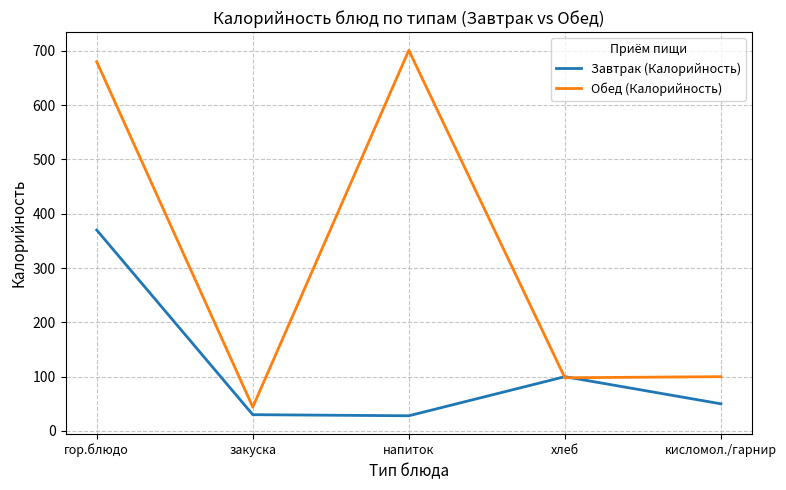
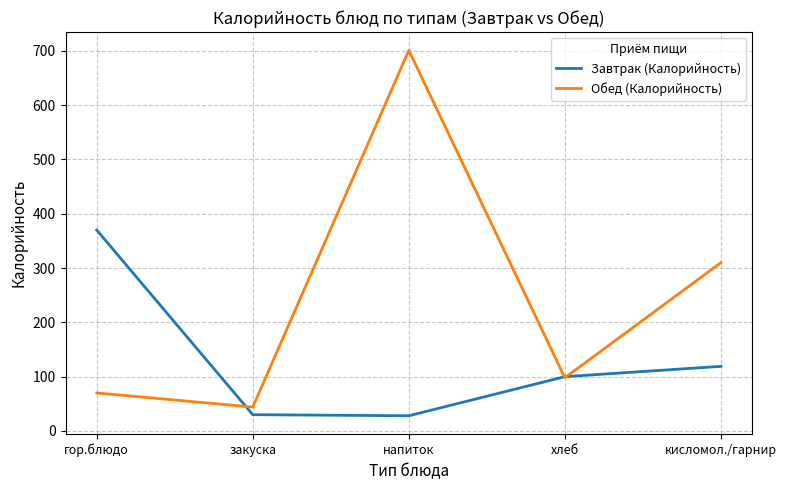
Обед (Калорийность), гор.блюдо: 680 -> 70
Завтрак (Калорийность), кисломол./гарнир: 50 -> 120
Обед (Калорийность), кисломол./гарнир: 100 -> 310
